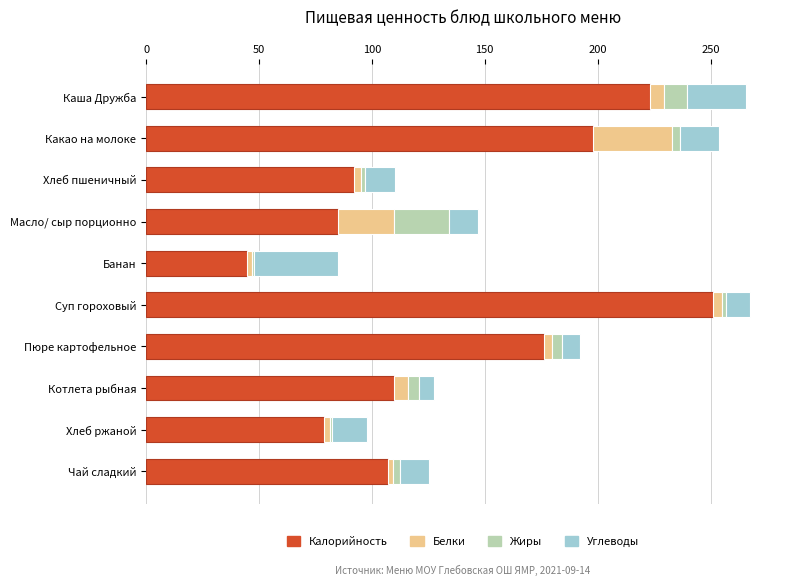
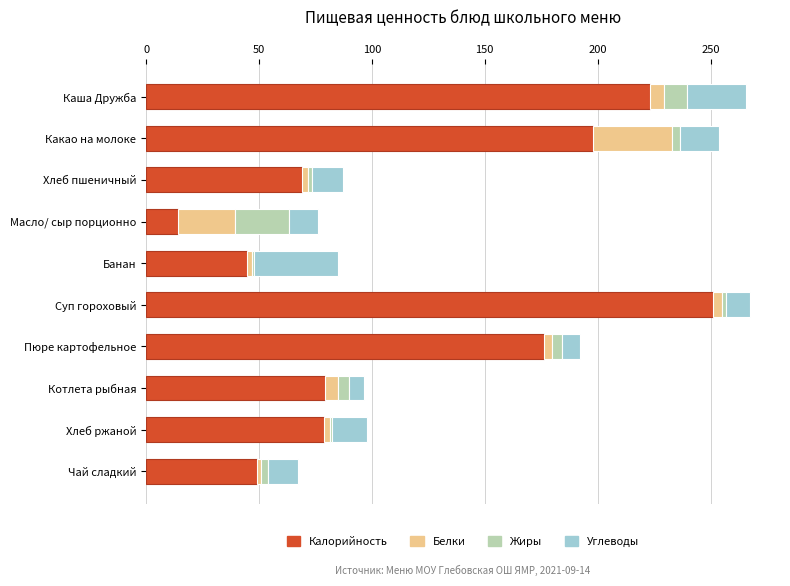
Калорийность, Хлеб пшеничный: 92 -> 69
Калорийность, Масло/ сыр порционно: 85 -> 14
Калорийность, Котлета рыбная: 110 -> 79
Калорийность, Чай сладкий: 107 -> 49
